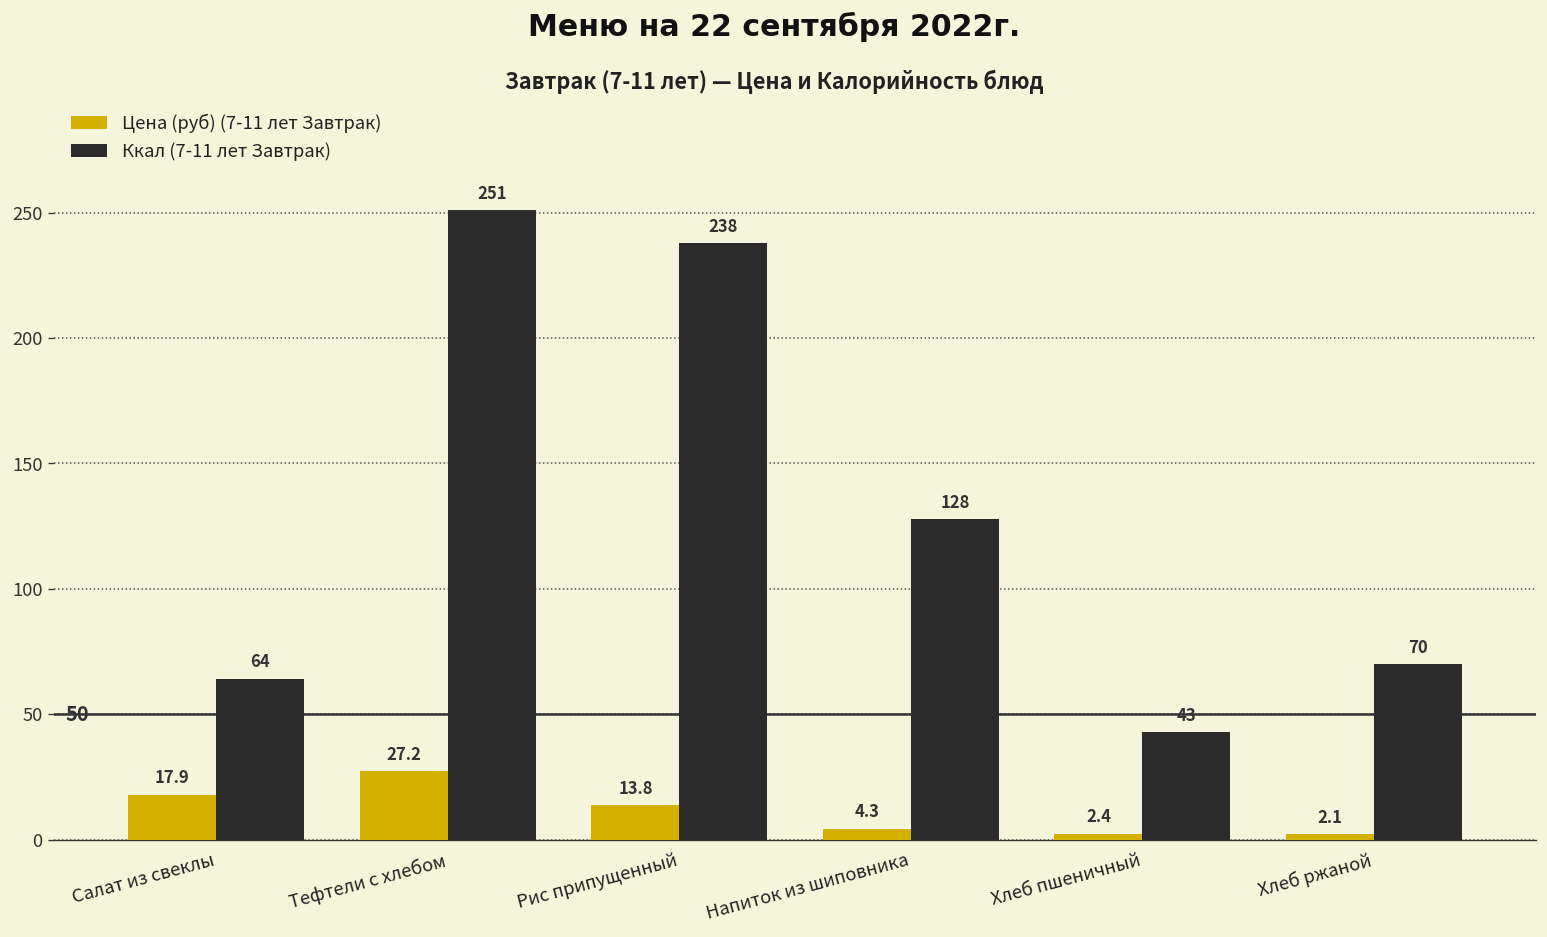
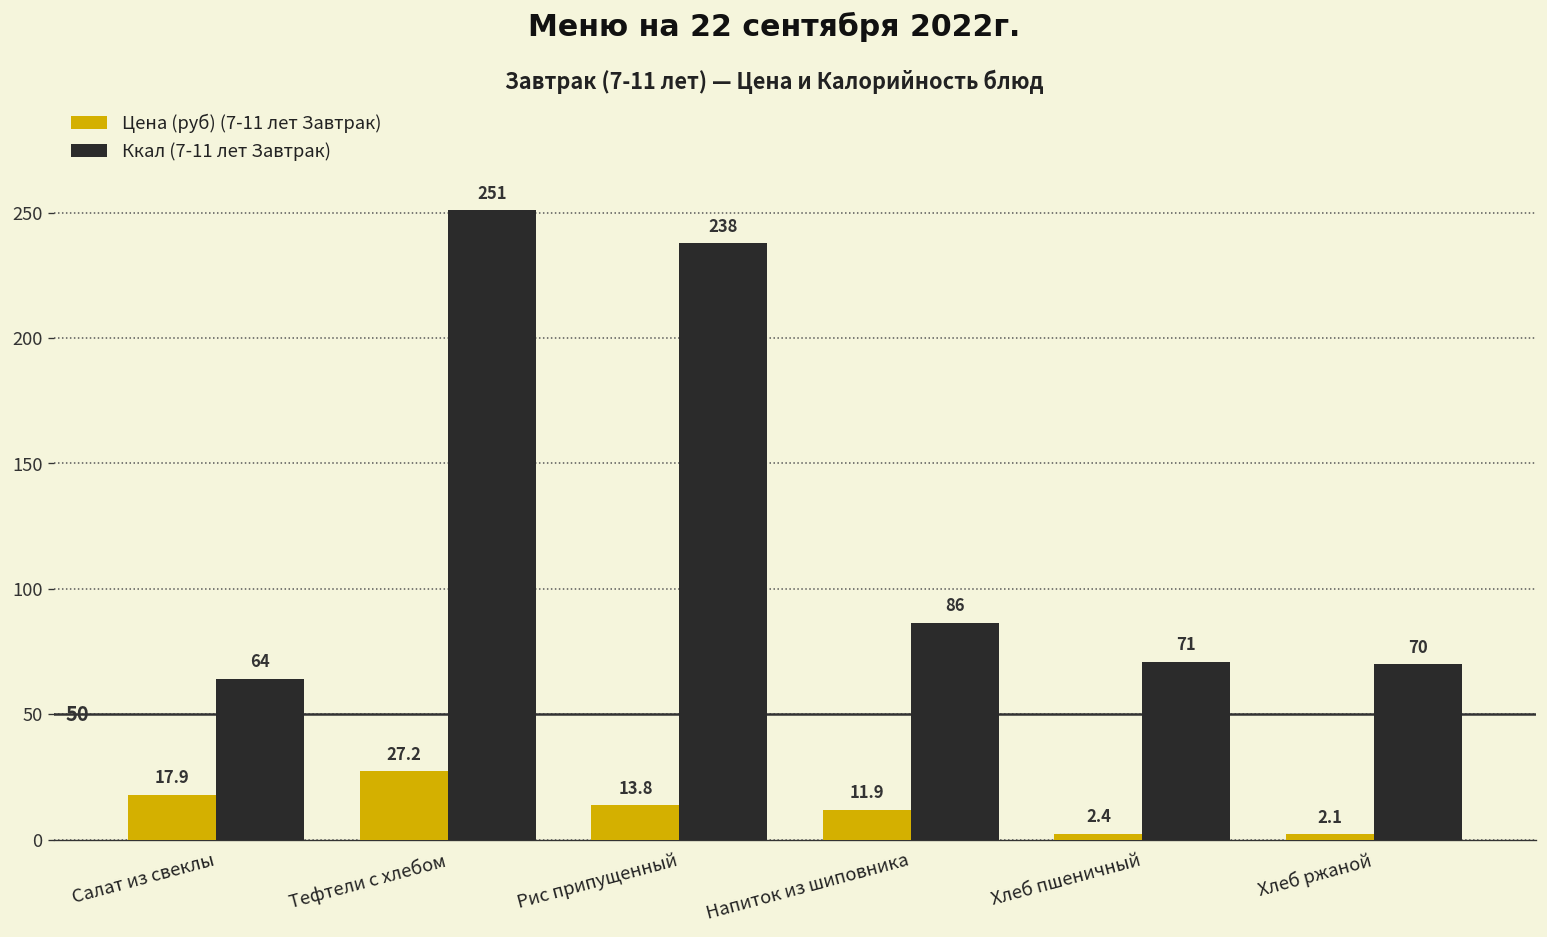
Цена (руб) (7-11 лет Завтрак), Напиток из шиповника: 4.3 -> 11.9
Ккал (7-11 лет Завтрак), Напиток из шиповника: 128 -> 86
Ккал (7-11 лет Завтрак), Хлеб пшеничный: 43 -> 71
